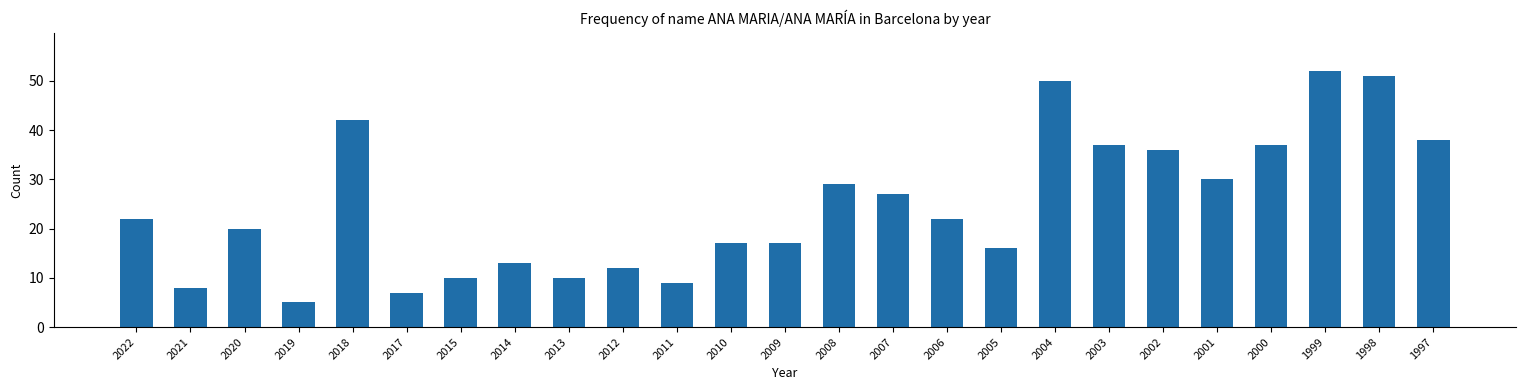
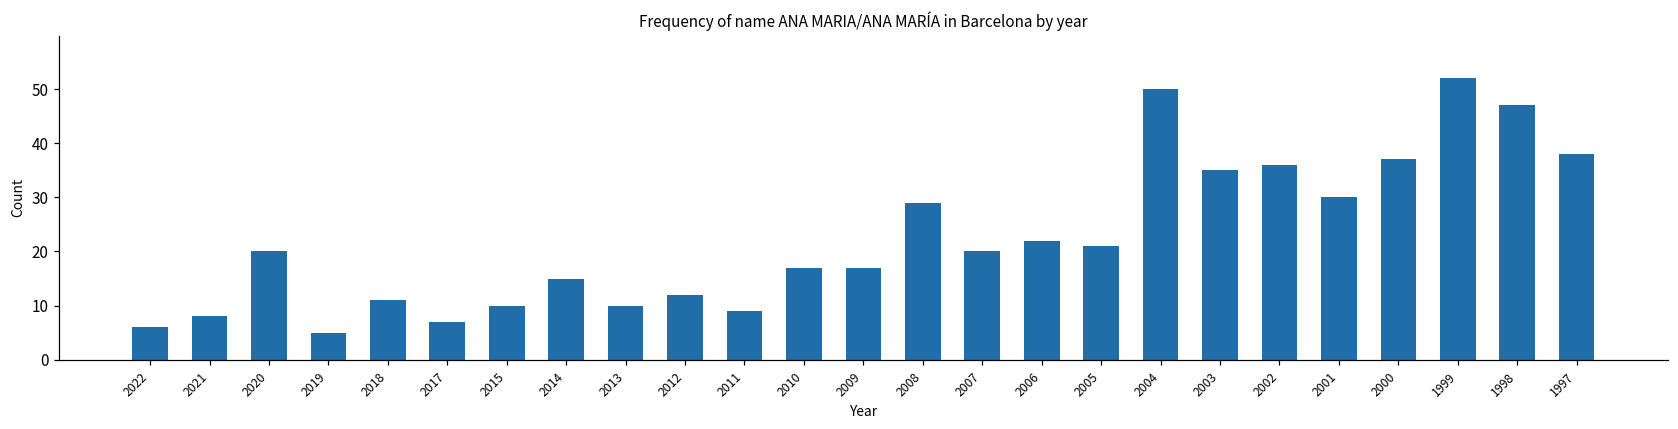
2022: 22 -> 6
2018: 42 -> 11
2014: 13 -> 15
2007: 27 -> 20
2005: 16 -> 21
2003: 37 -> 35
1998: 51 -> 47
